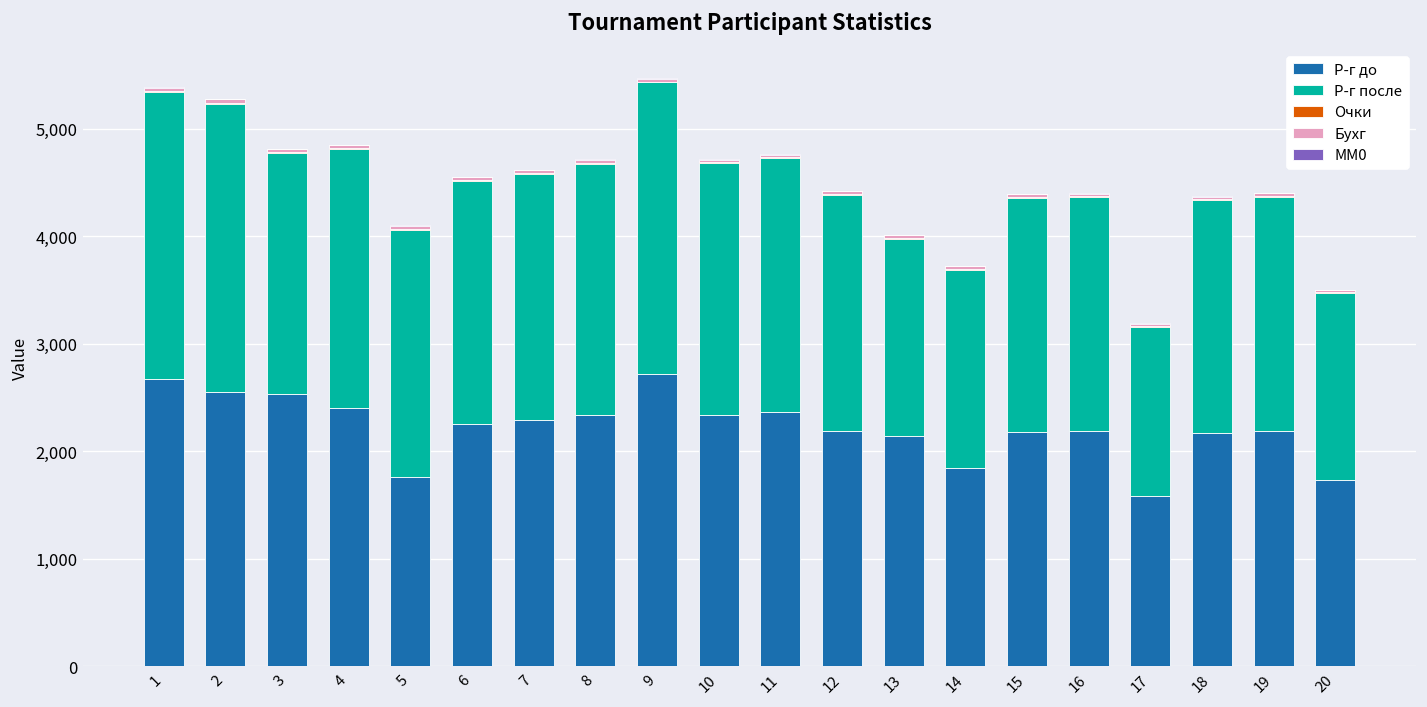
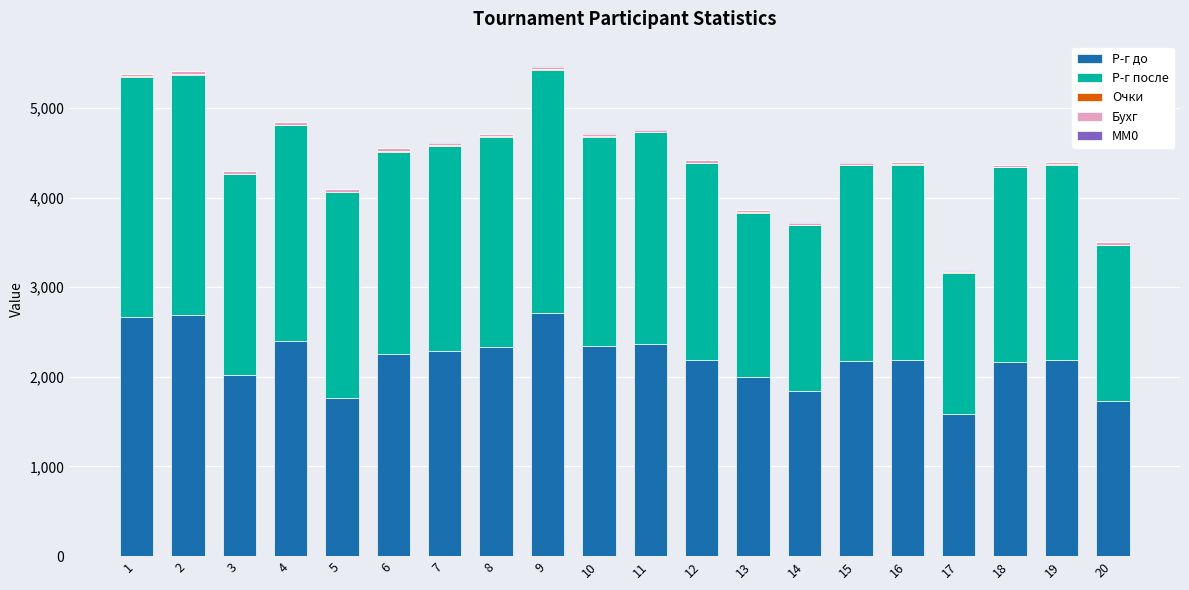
Р-г до, 2: 2,500 -> 2,700
Р-г до, 3: 2,500 -> 2,000
Р-г до, 13: 2,100 -> 2,000
